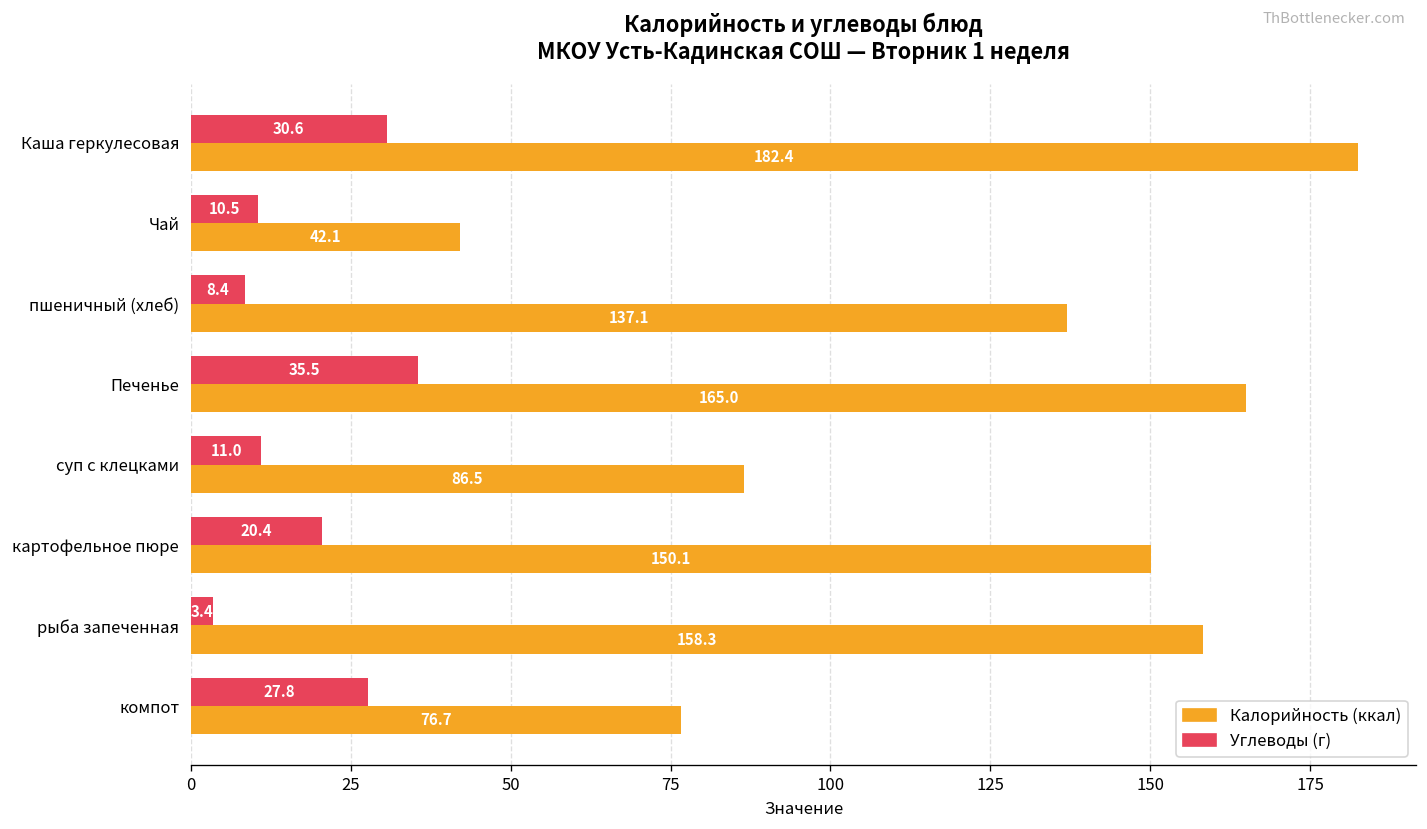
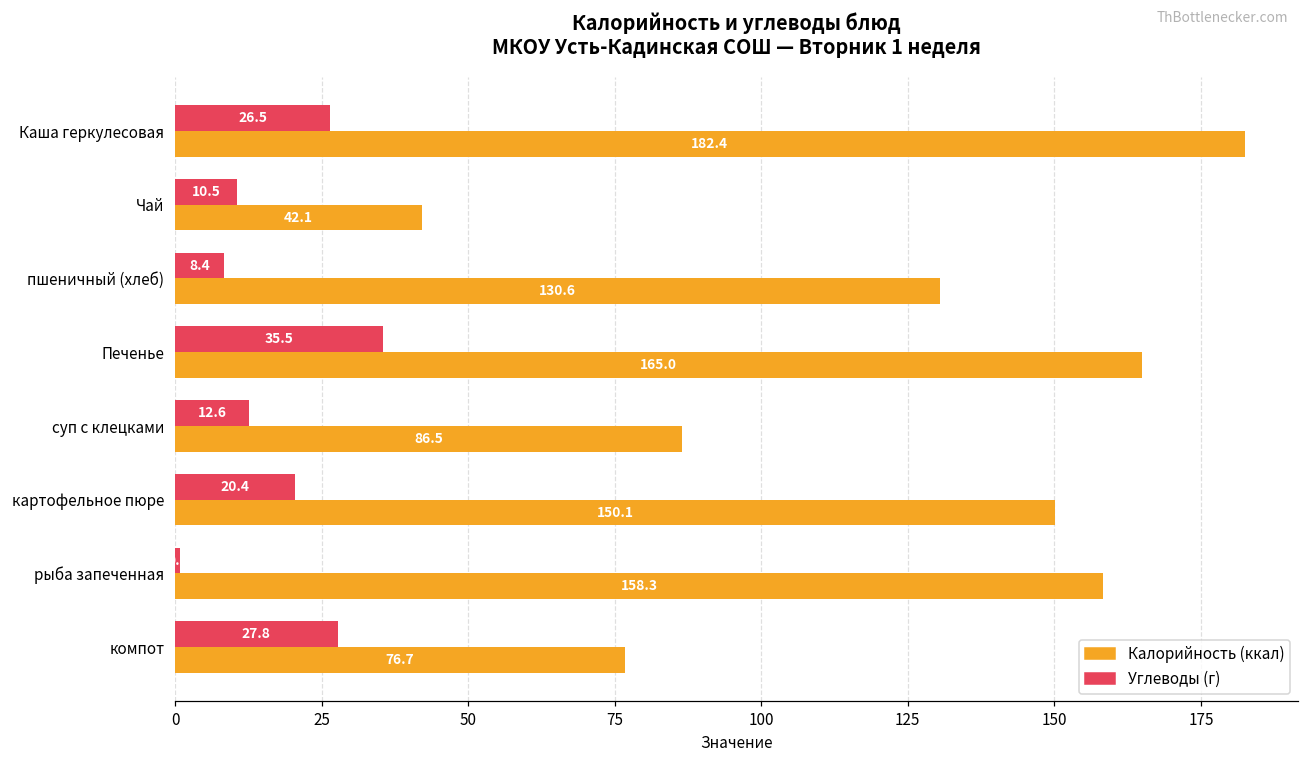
Углеводы (г), Каша геркулесовая: 30.6 -> 26.5
Калорийность (ккал), пшеничный (хлеб): 137.1 -> 130.6
Углеводы (г), суп с клецками: 11.0 -> 12.6
Углеводы (г), рыба запеченная: 3 -> 1
